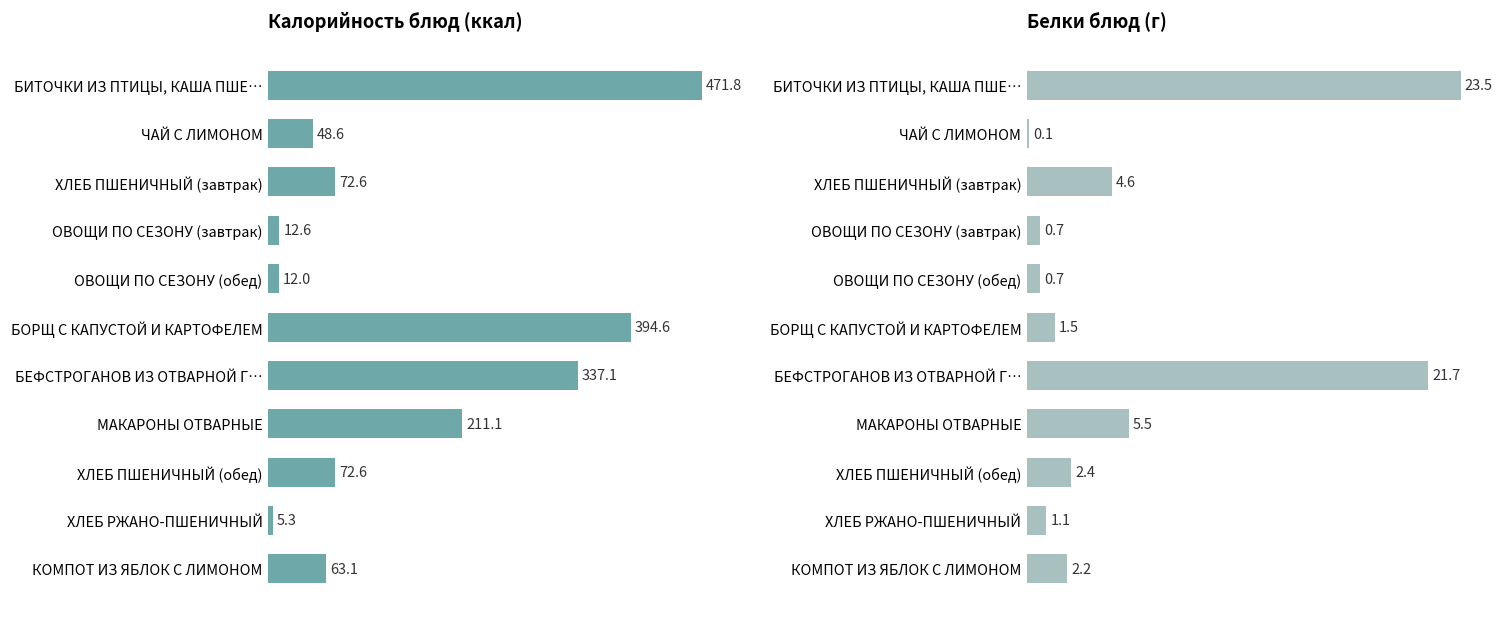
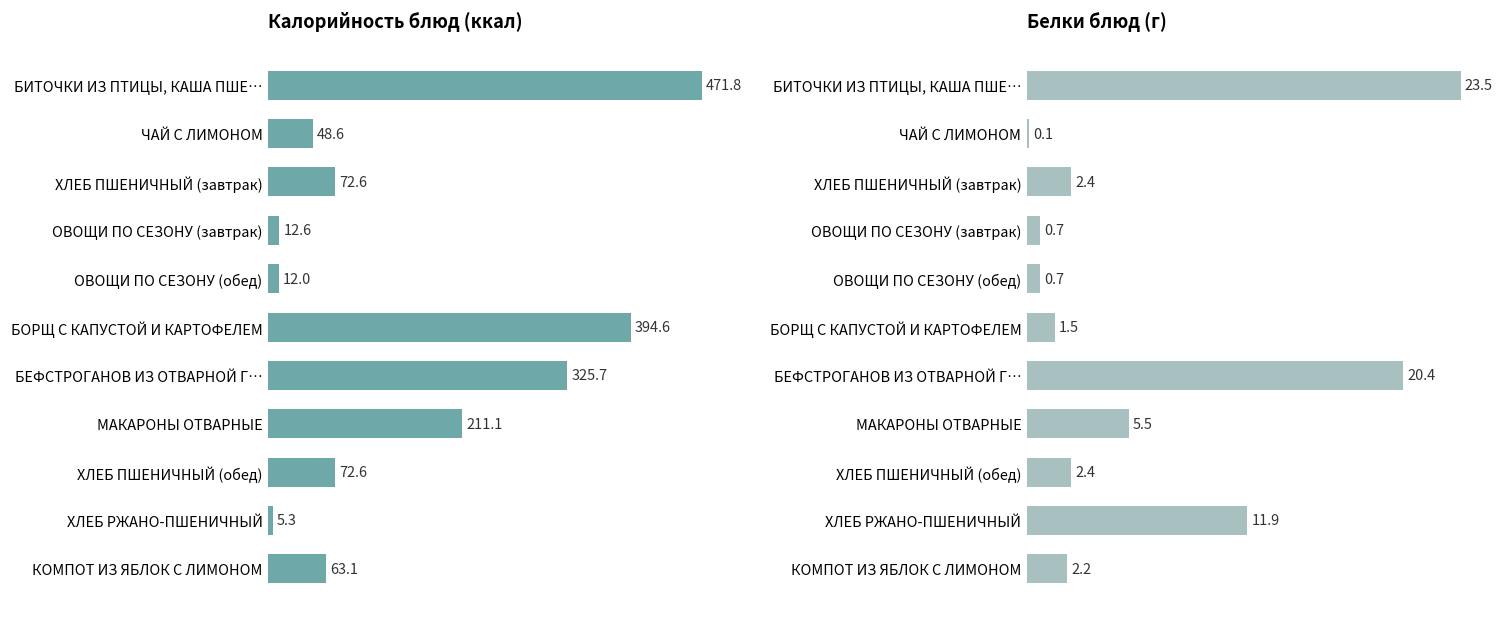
Калорийность блюд (ккал), БЕФСТРОГАНОВ ИЗ ОТВАРНОЙ Г…: 337.1 -> 325.7
Белки блюд (г), ХЛЕБ ПШЕНИЧНЫЙ (завтрак): 4.6 -> 2.4
Белки блюд (г), БЕФСТРОГАНОВ ИЗ ОТВАРНОЙ Г…: 21.7 -> 20.4
Белки блюд (г), ХЛЕБ РЖАНО-ПШЕНИЧНЫЙ: 1.1 -> 11.9
